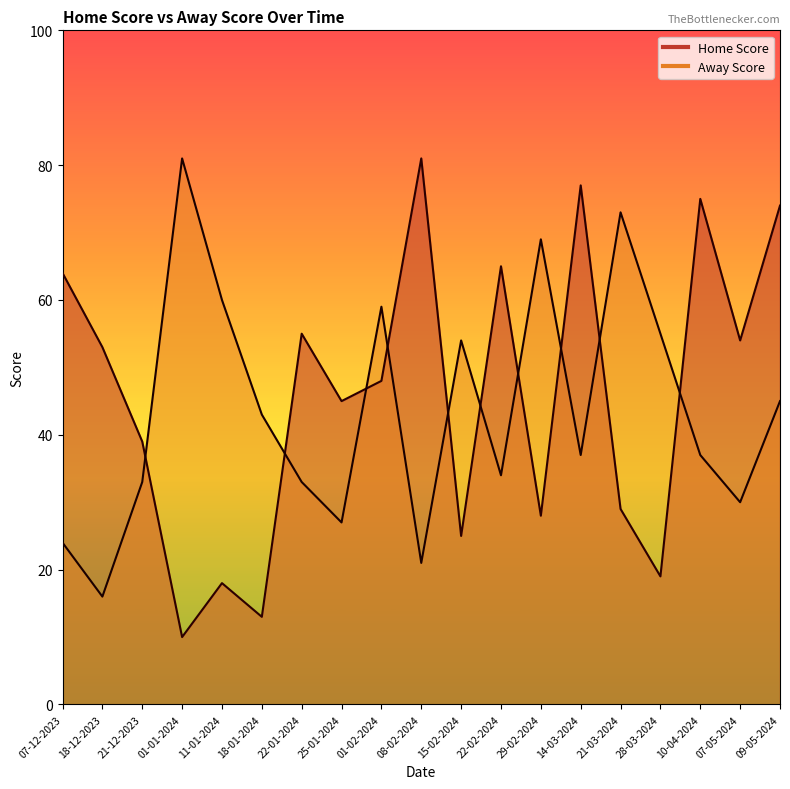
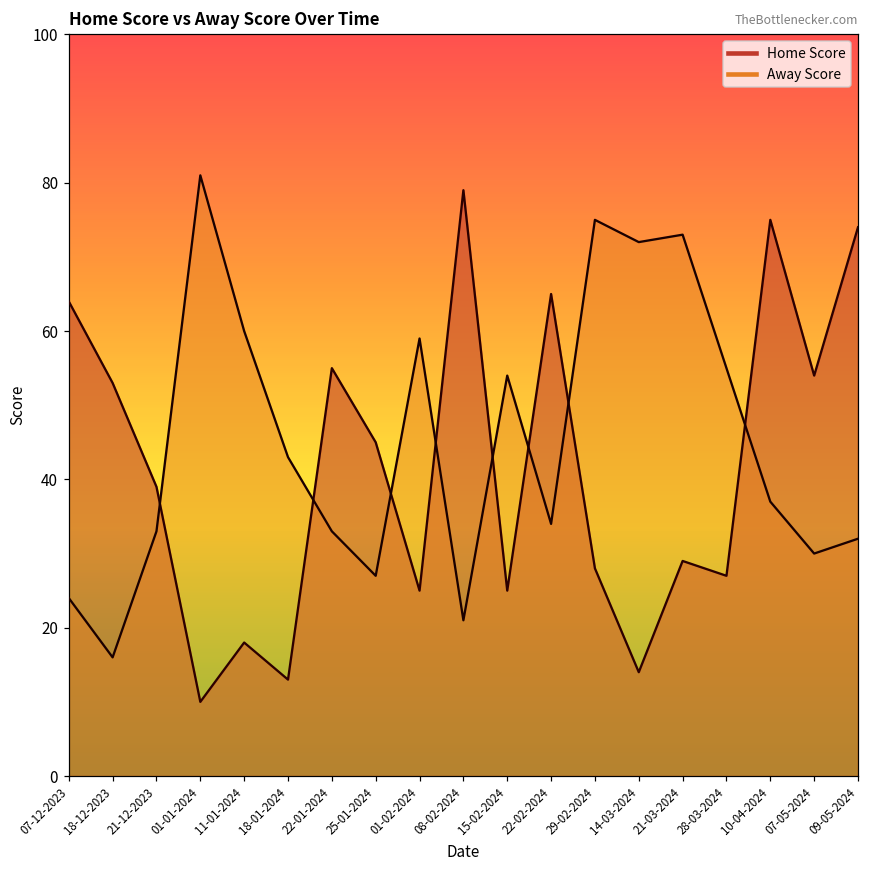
Home Score, 01-02-2024: 48 -> 25
Home Score, 08-02-2024: 81 -> 79
Away Score, 29-02-2024: 69 -> 75
Home Score, 14-03-2024: 77 -> 14
Away Score, 14-03-2024: 37 -> 72
Home Score, 28-03-2024: 19 -> 27
Away Score, 09-05-2024: 45 -> 32
